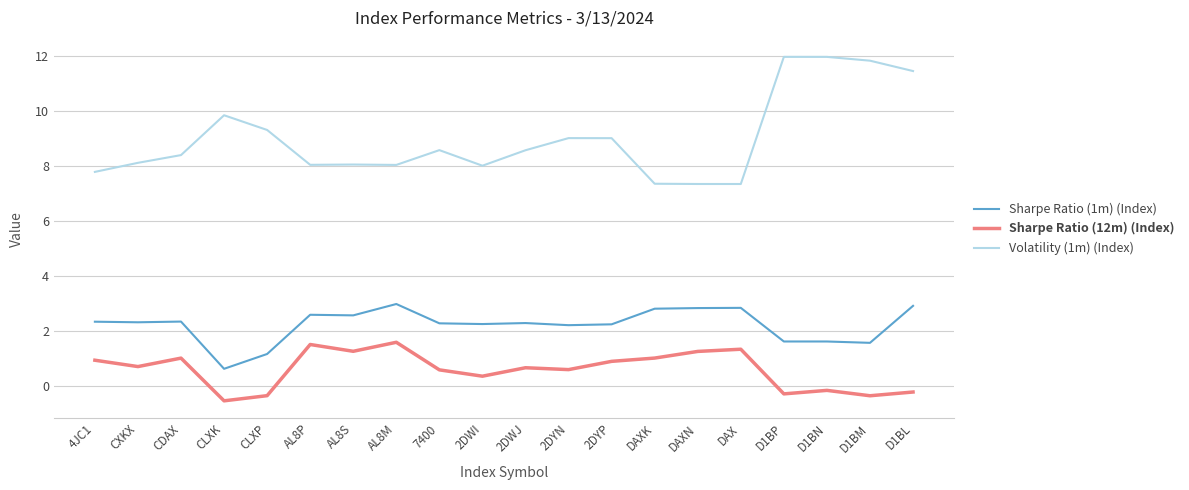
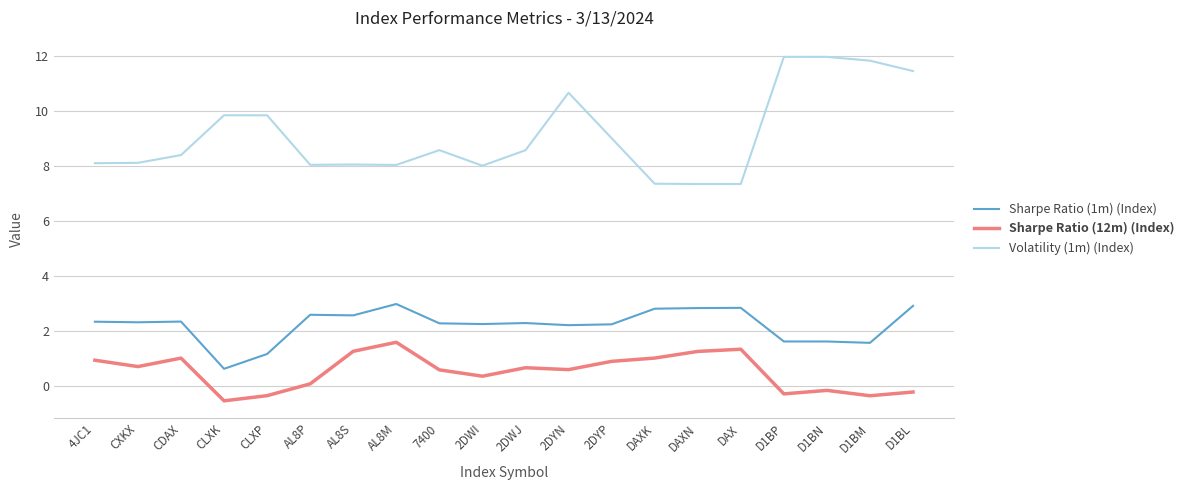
Volatility (1m) (Index), 4JC1: 7.8 -> 8.1
Volatility (1m) (Index), CLXP: 9.3 -> 9.9
Sharpe Ratio (12m) (Index), AL8P: 1.5 -> 0.1
Volatility (1m) (Index), 2DYN: 9.0 -> 10.7
